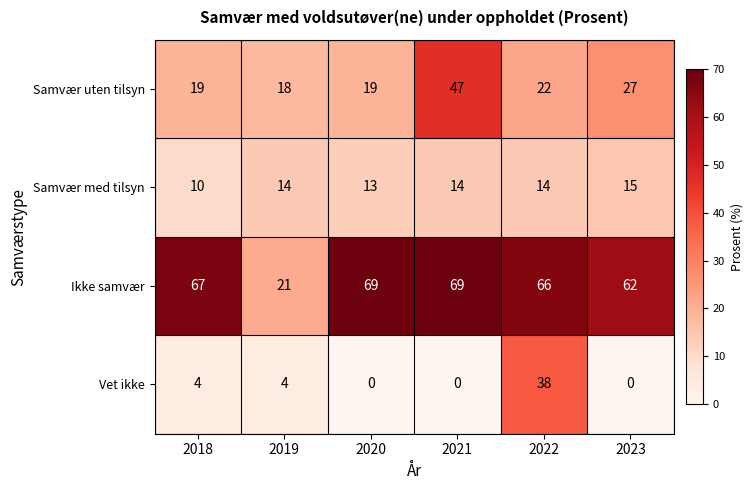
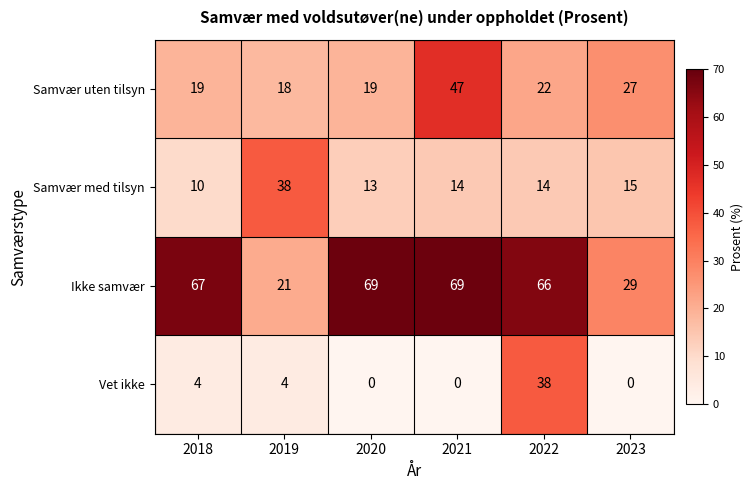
Samvær med tilsyn, 2019: 14 -> 38
Ikke samvær, 2023: 62 -> 29
